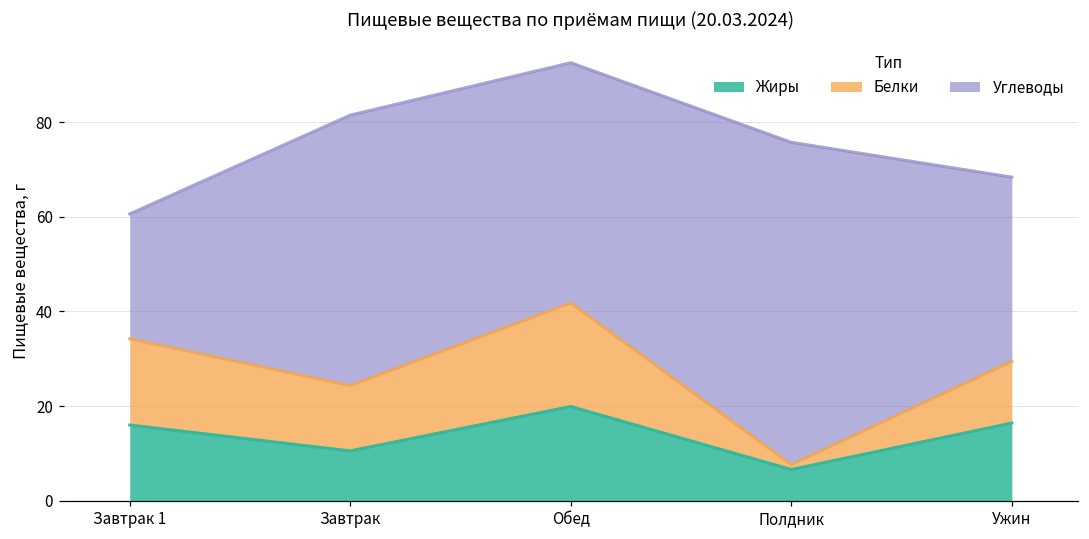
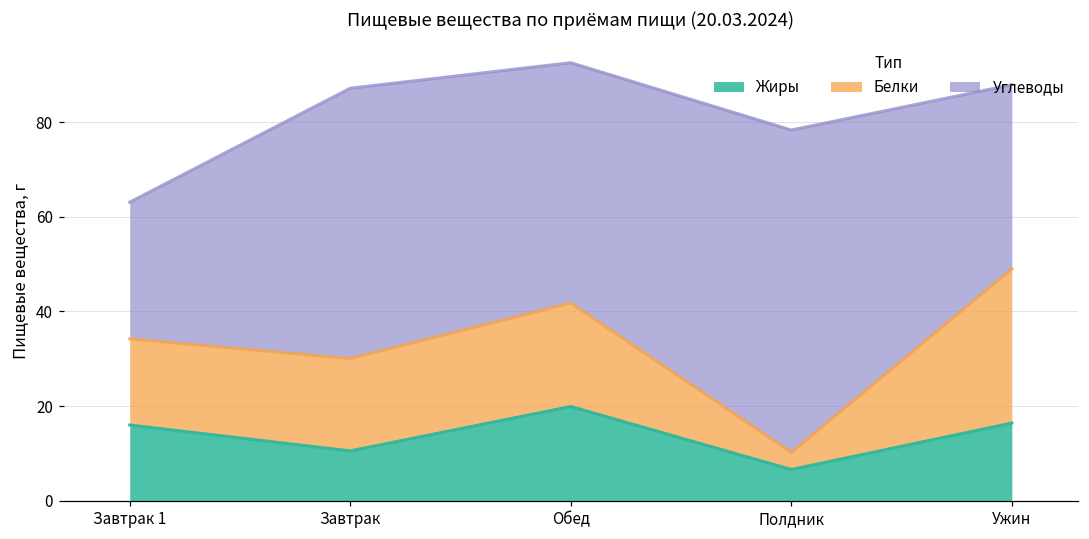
Углеводы, Завтрак 1: 26 -> 29
Белки, Завтрак: 14 -> 20
Белки, Полдник: 1 -> 4
Белки, Ужин: 13 -> 33
